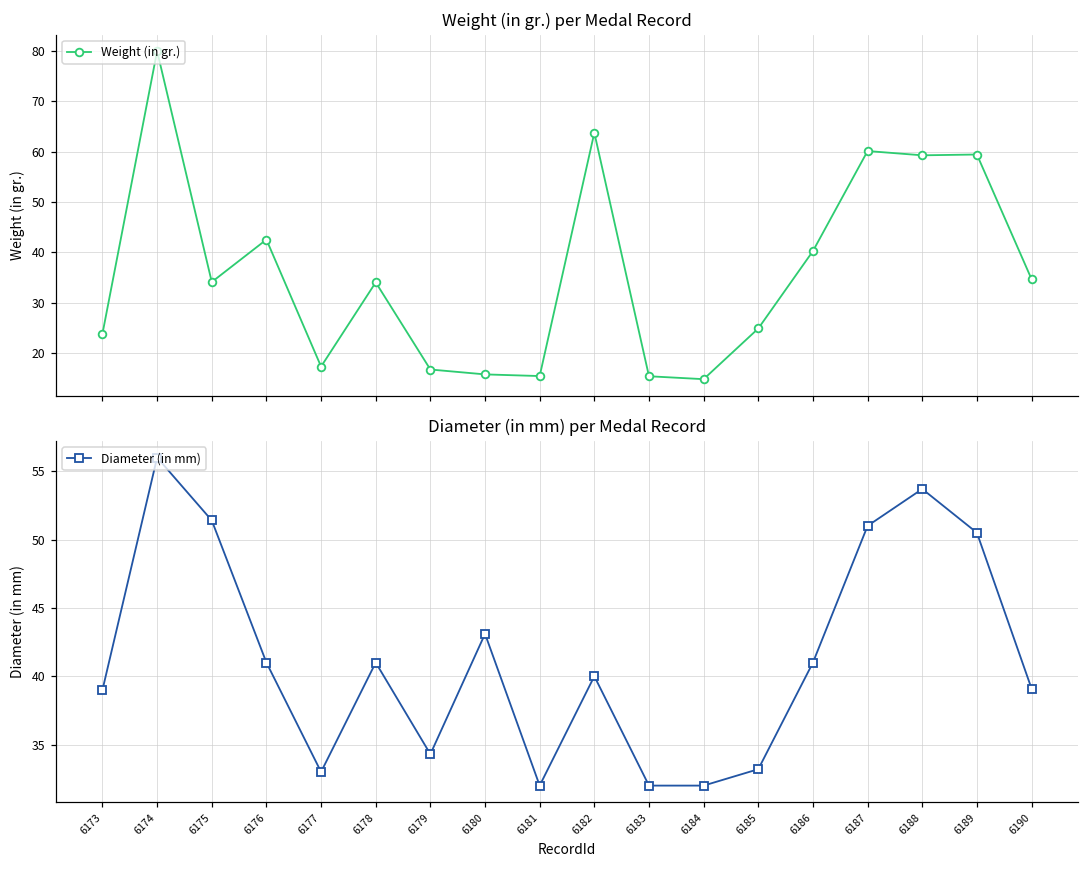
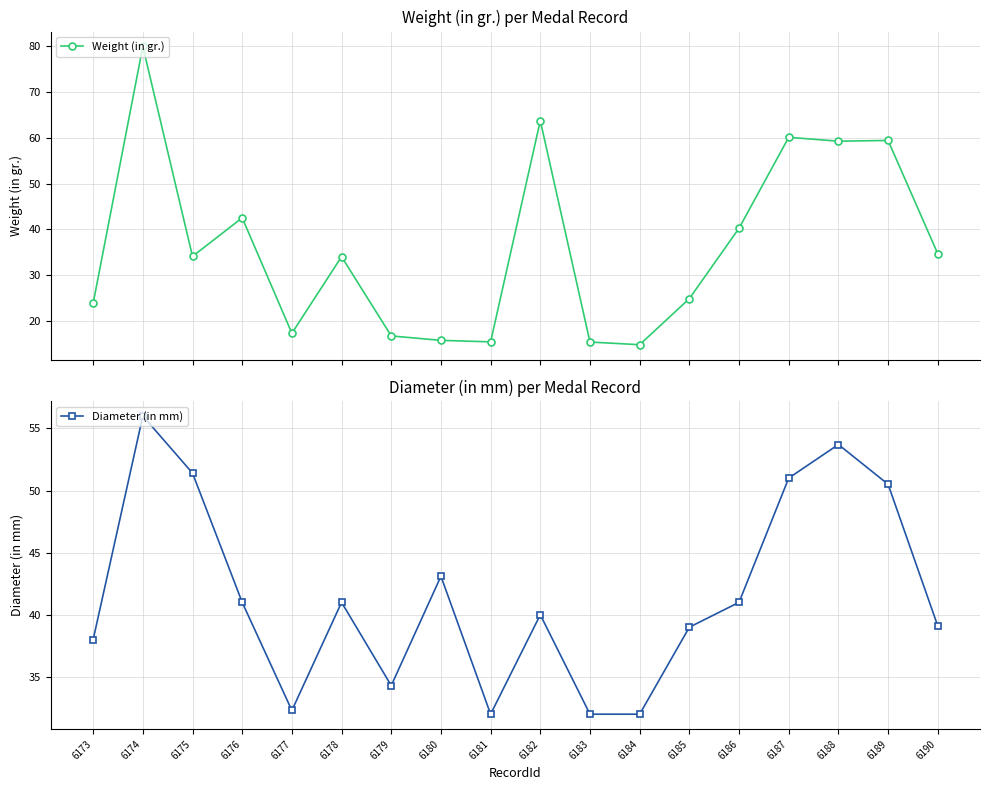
Diameter (in mm) per Medal Record, 6173: 39 -> 38
Diameter (in mm) per Medal Record, 6177: 33.0 -> 32.3
Diameter (in mm) per Medal Record, 6185: 33.2 -> 39.0
